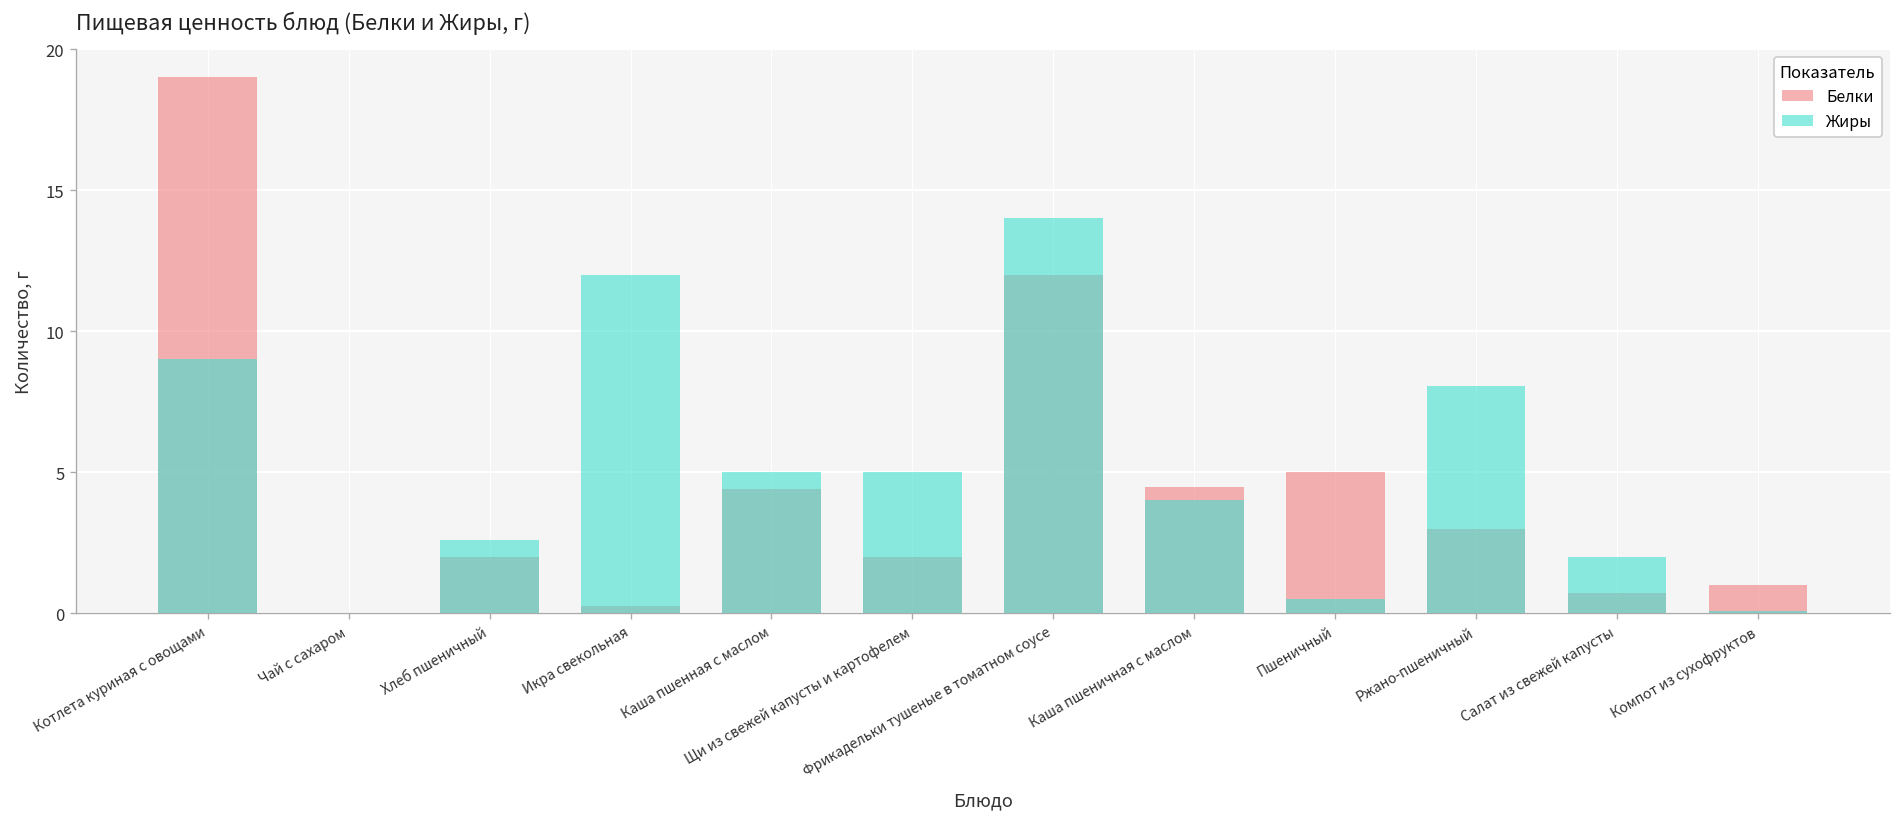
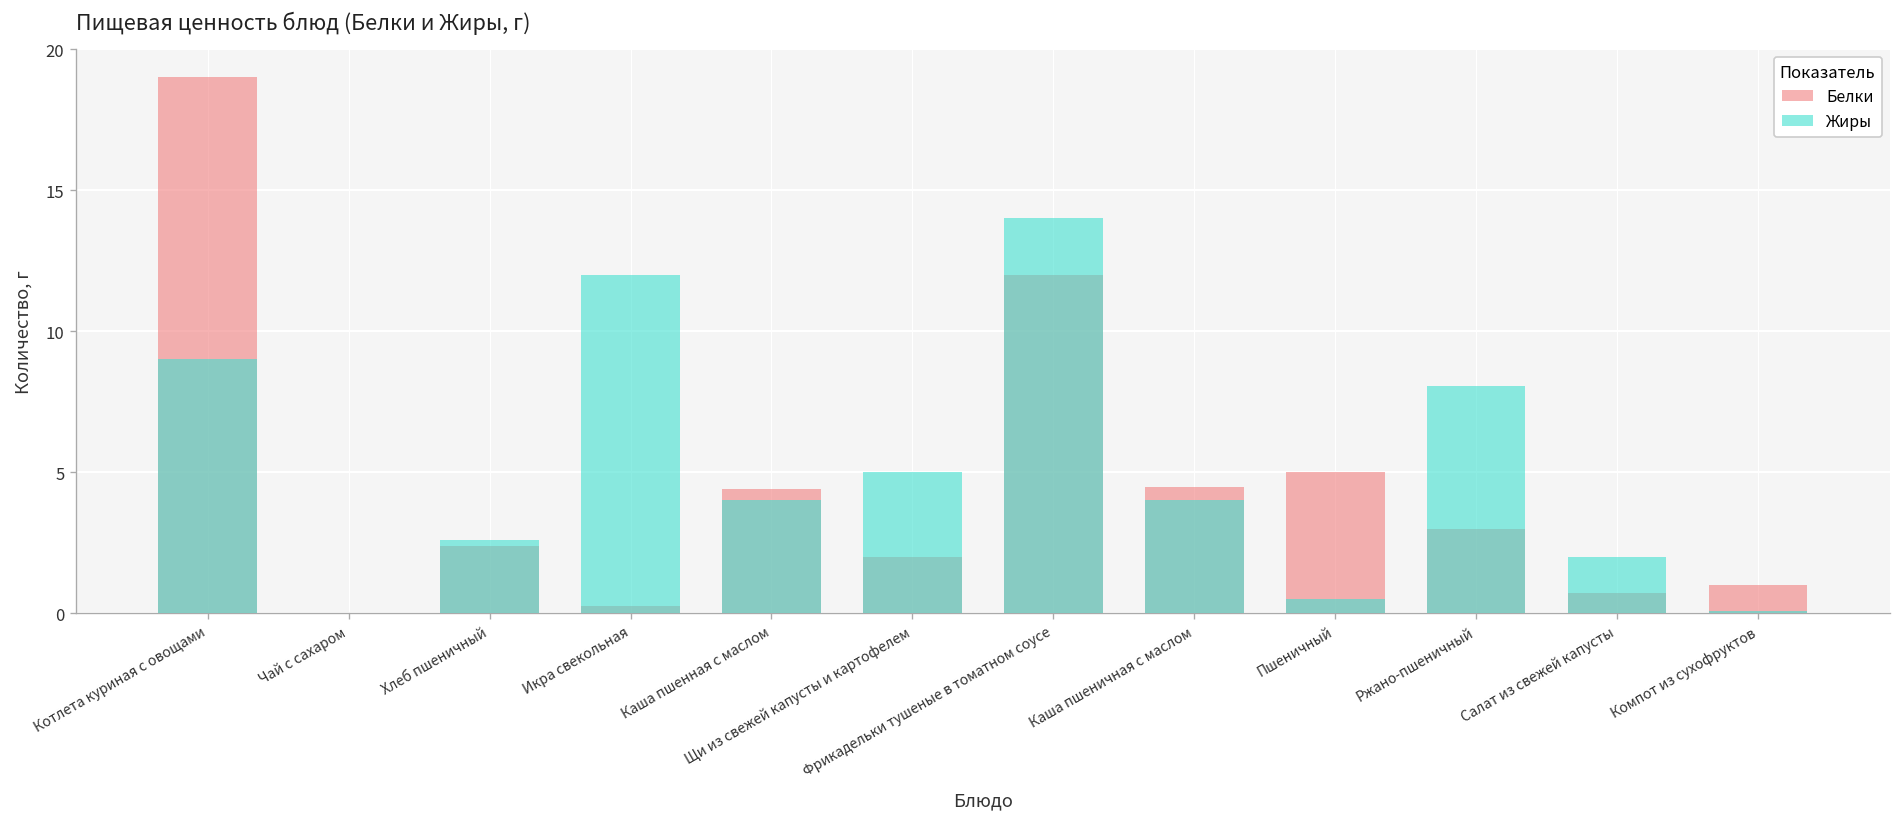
Белки, Хлеб пшеничный: 2.0 -> 2.4
Жиры, Каша пшенная с маслом: 5 -> 4
